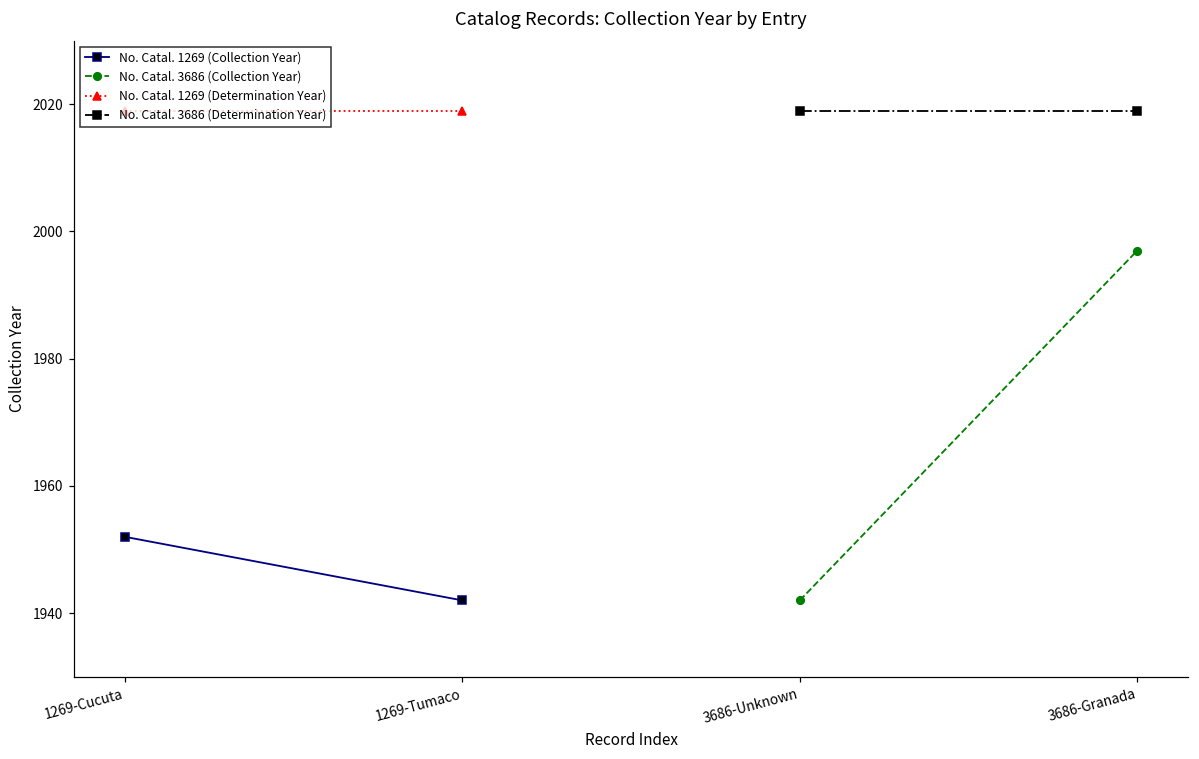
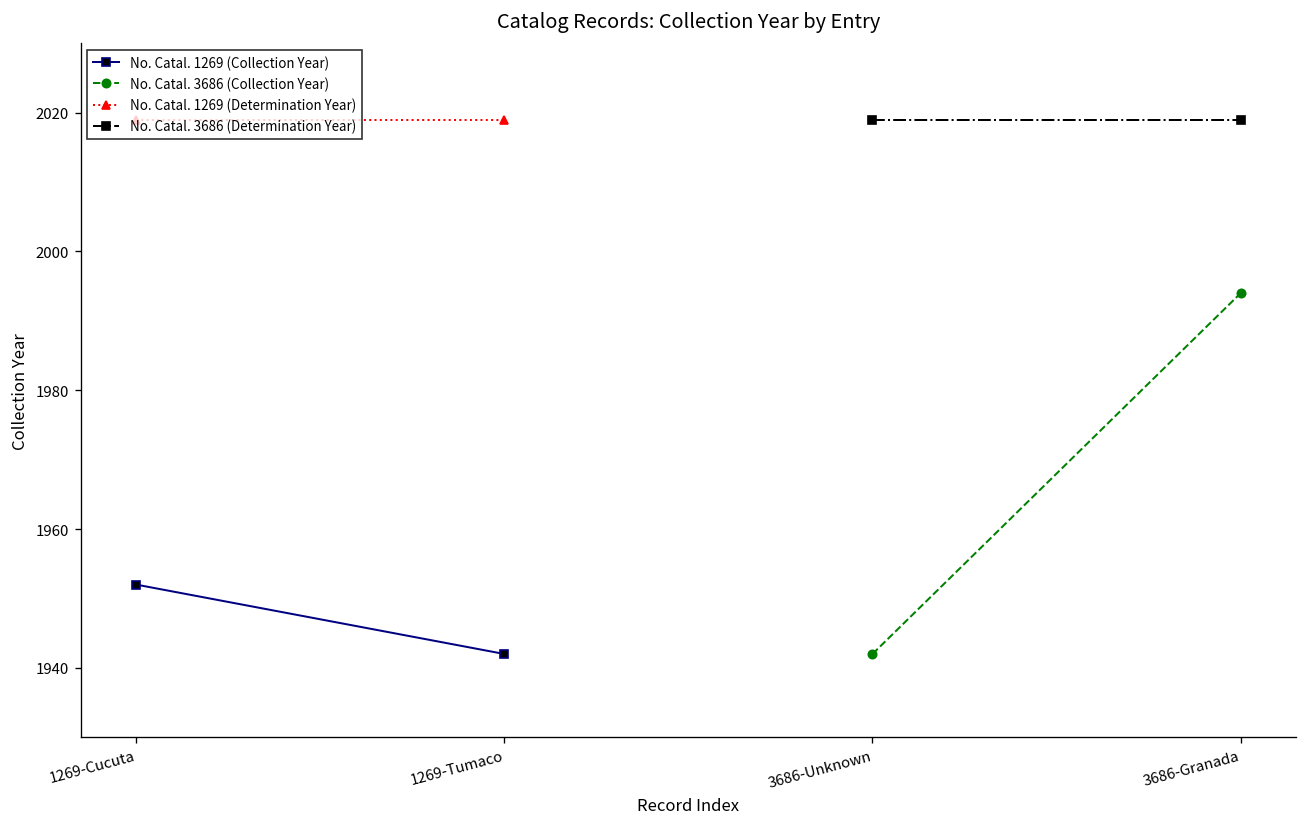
No. Catal. 3686 (Collection Year), 3686-Granada: 1997 -> 1994
